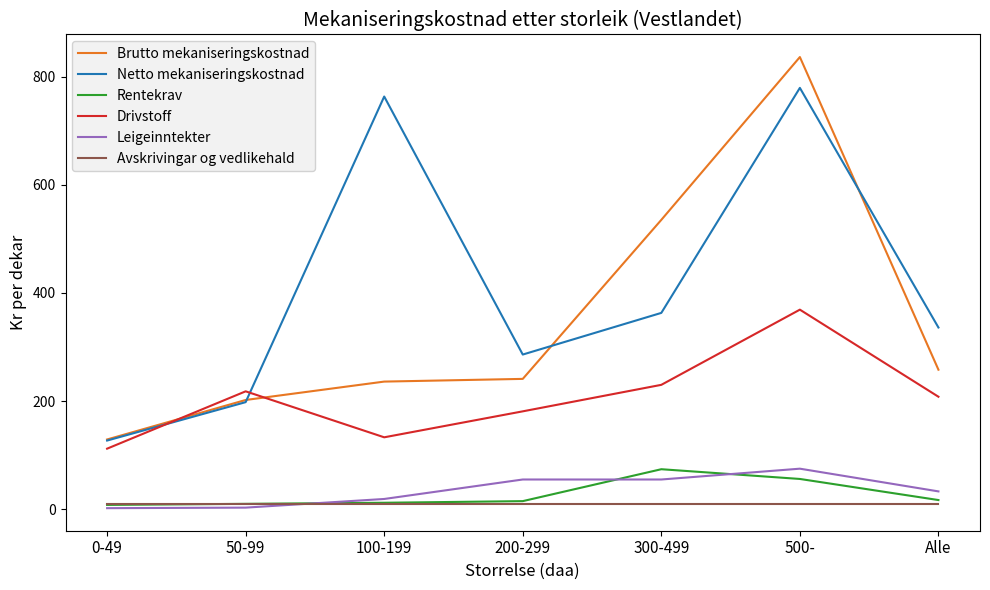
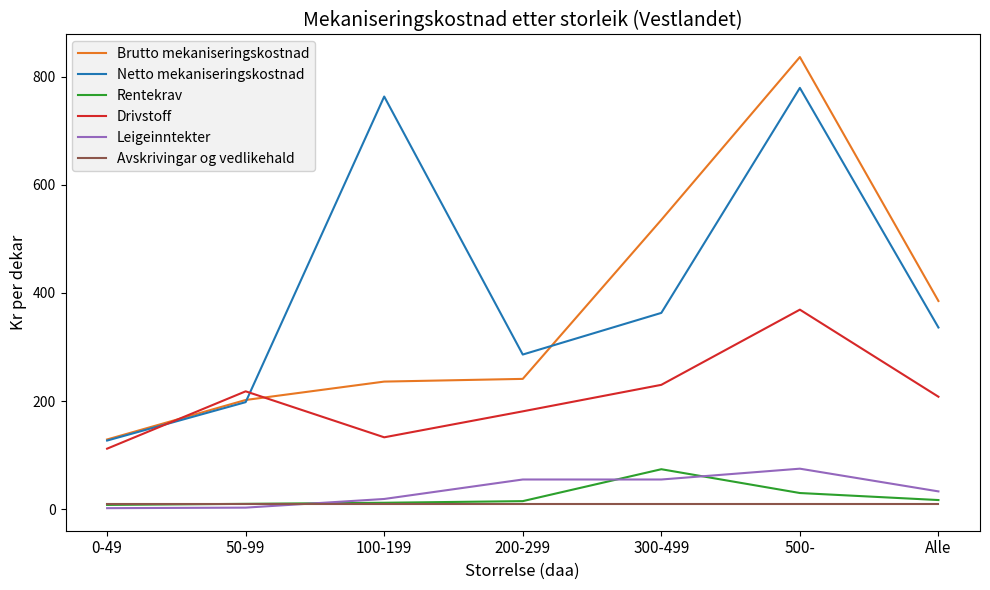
Rentekrav, 500-: 60 -> 30
Brutto mekaniseringskostnad, Alle: 260 -> 390
